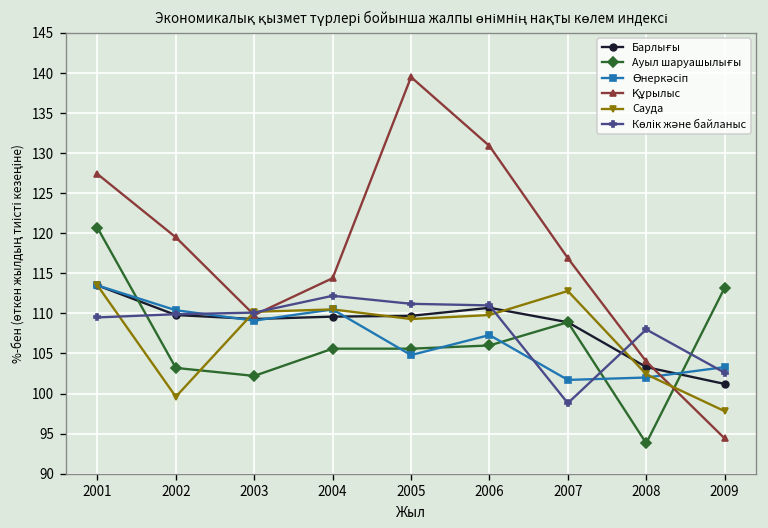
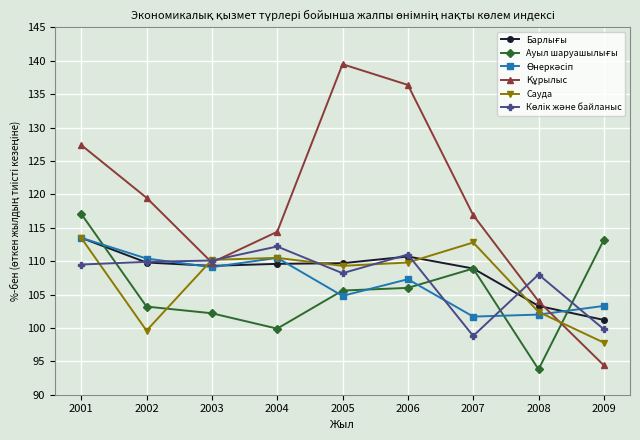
Ауыл шаруашылығы, 2001: 121 -> 117
Ауыл шаруашылығы, 2004: 106 -> 100
Көлік және байланыс, 2005: 111 -> 108
Құрылыс, 2006: 131 -> 136
Көлік және байланыс, 2009: 103 -> 100
